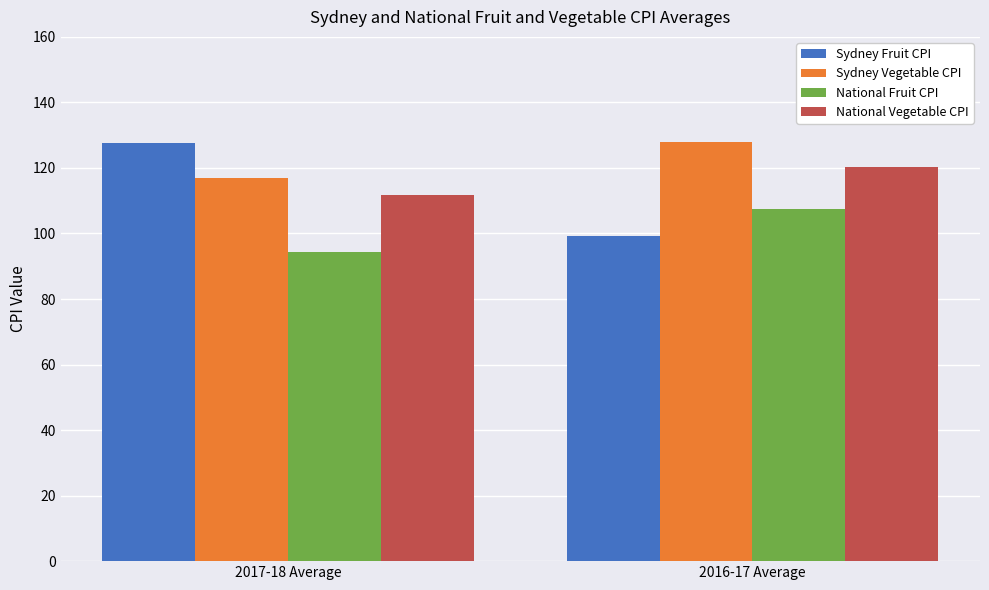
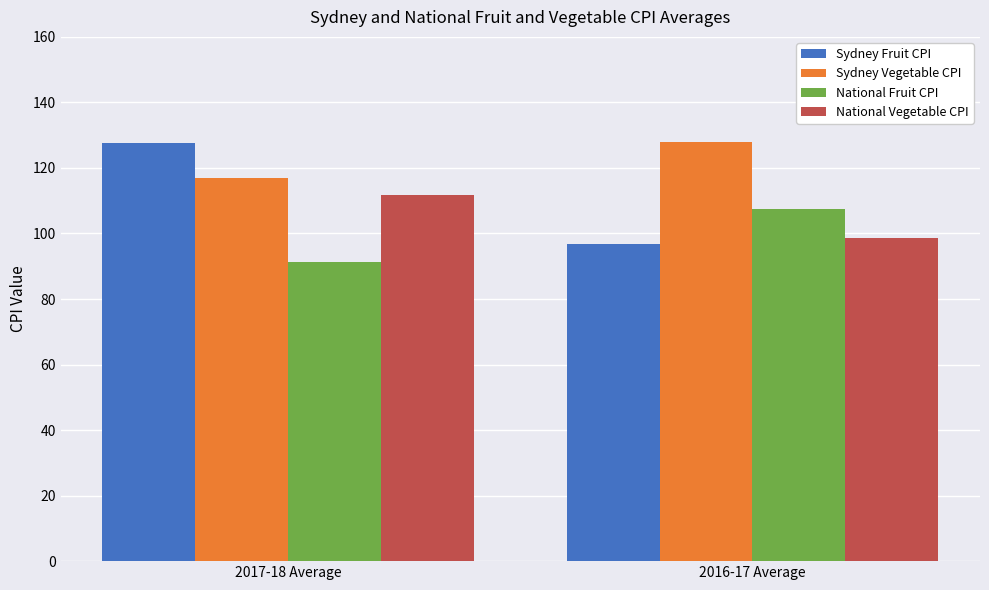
National Fruit CPI, 2017-18 Average: 94 -> 91
Sydney Fruit CPI, 2016-17 Average: 99 -> 97
National Vegetable CPI, 2016-17 Average: 120 -> 99
